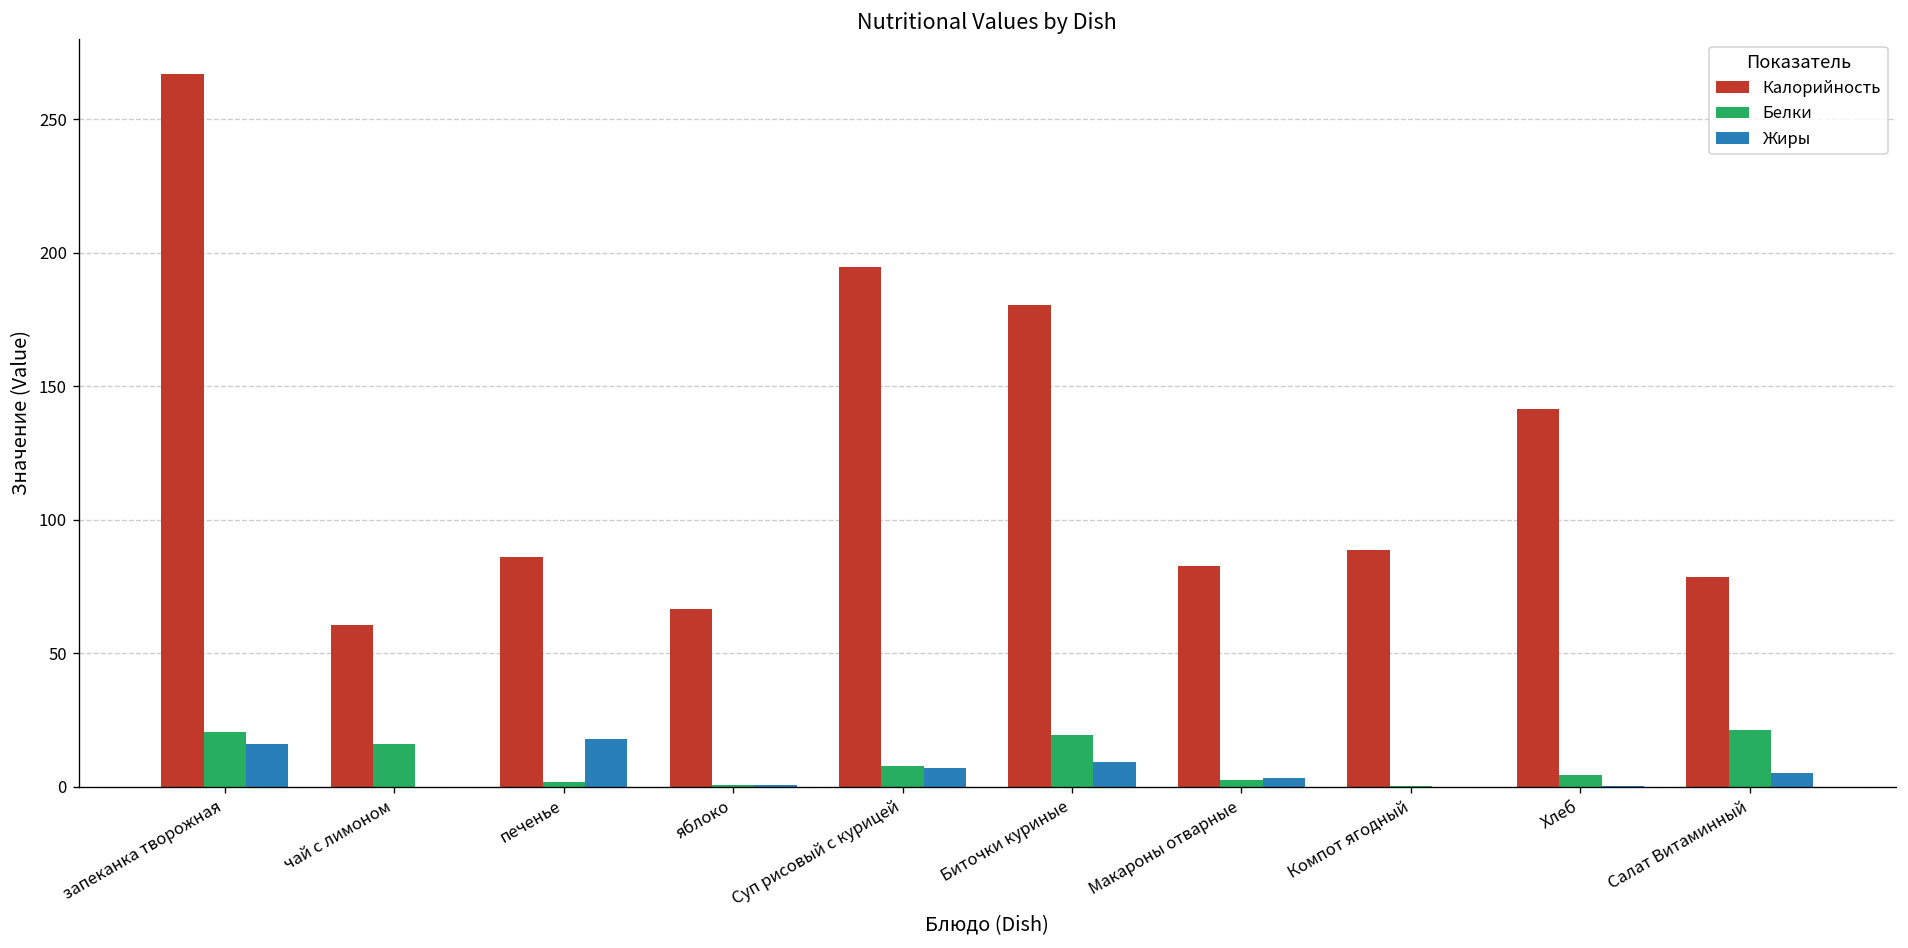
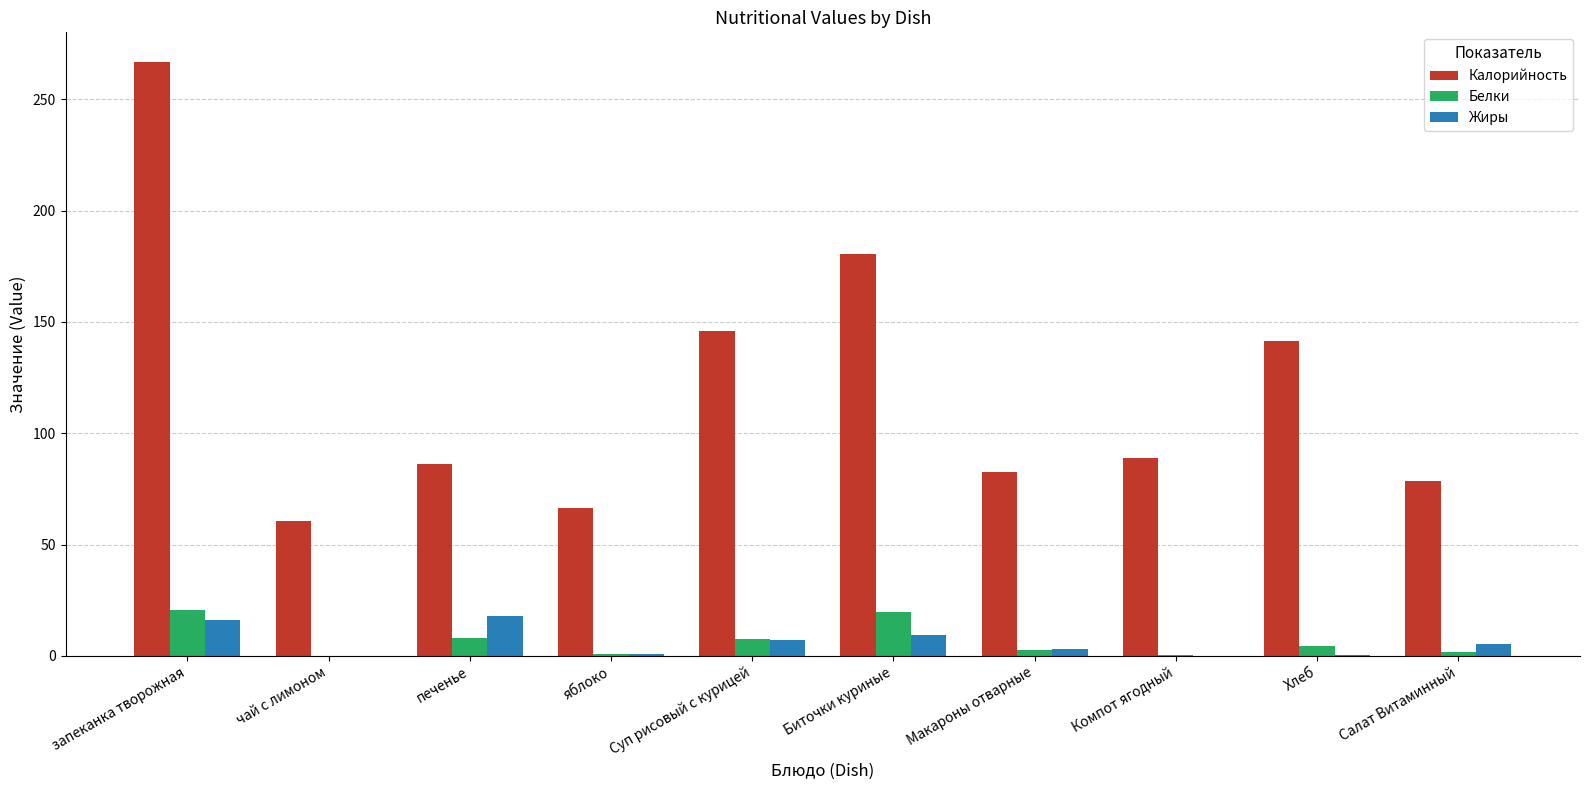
Белки, чай с лимоном: 16 -> 0
Белки, печенье: 2 -> 8
Калорийность, Суп рисовый с курицей: 195 -> 146
Белки, Салат Витаминный: 21 -> 2
